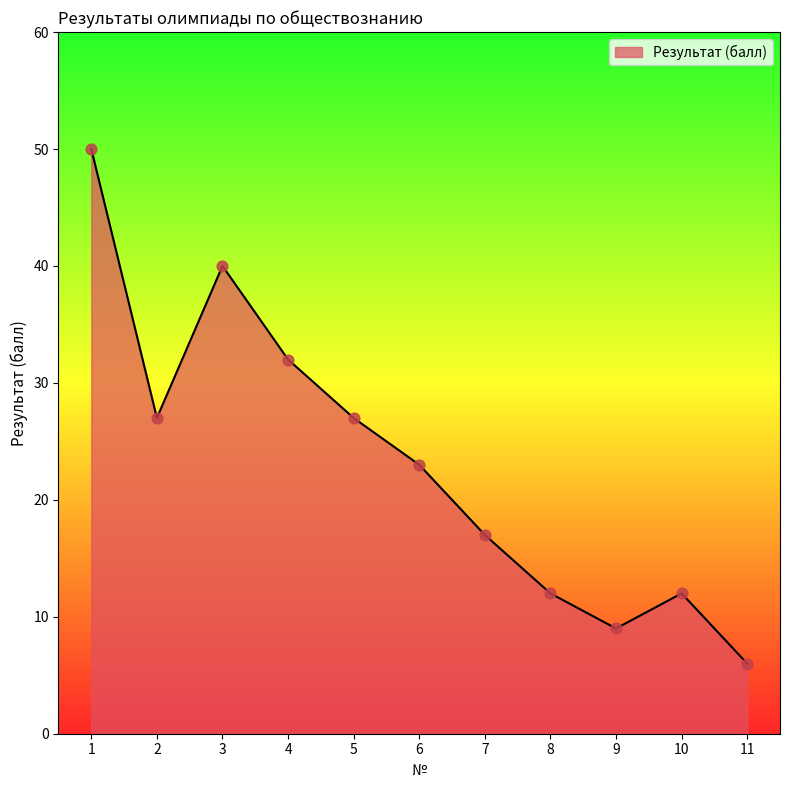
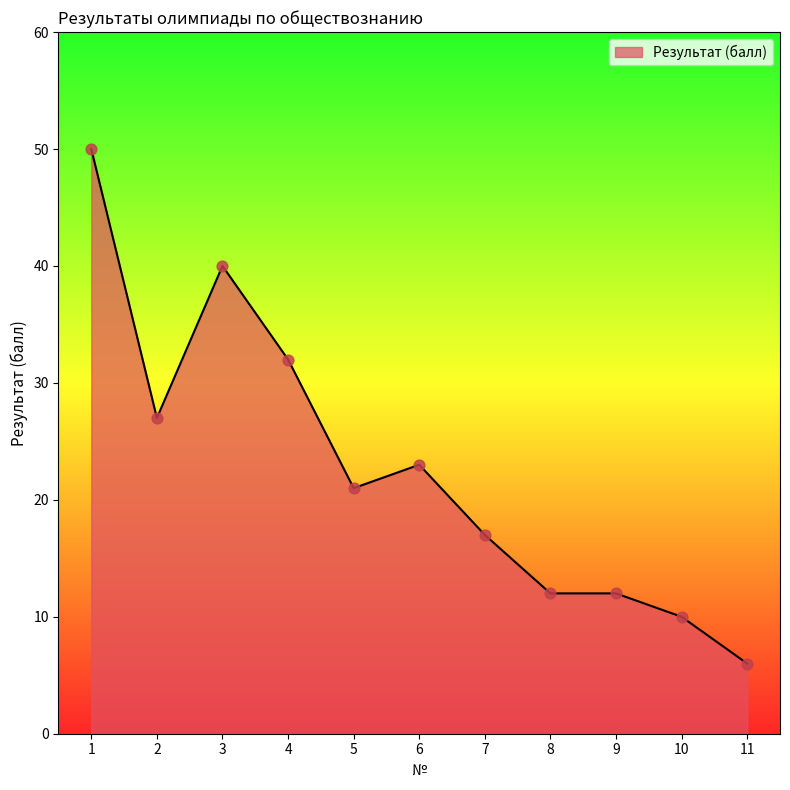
5: 27 -> 21
9: 9 -> 12
10: 12 -> 10
